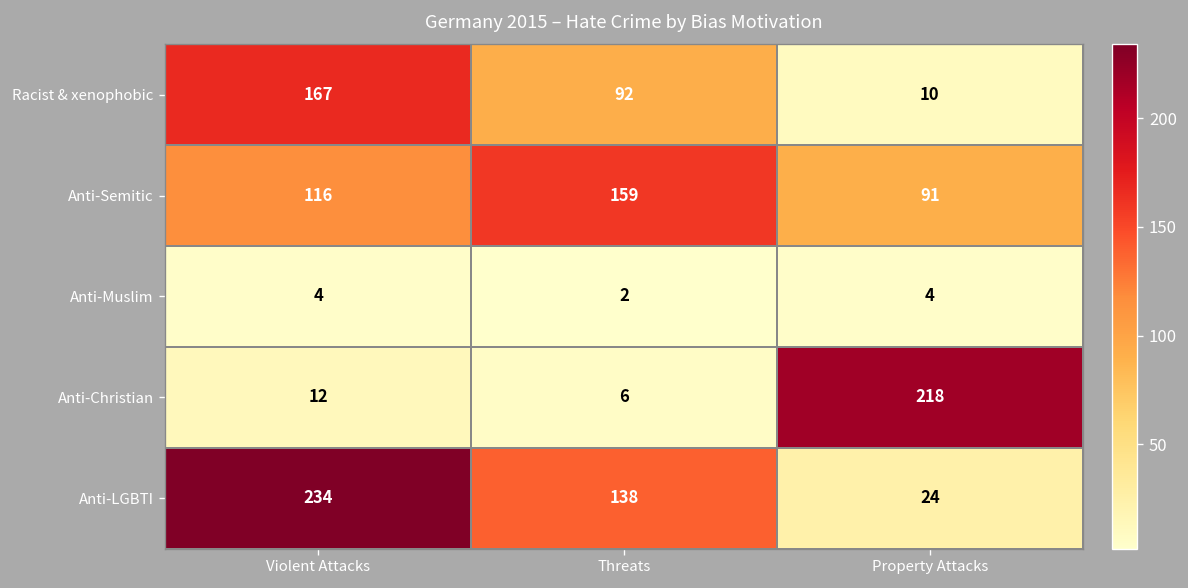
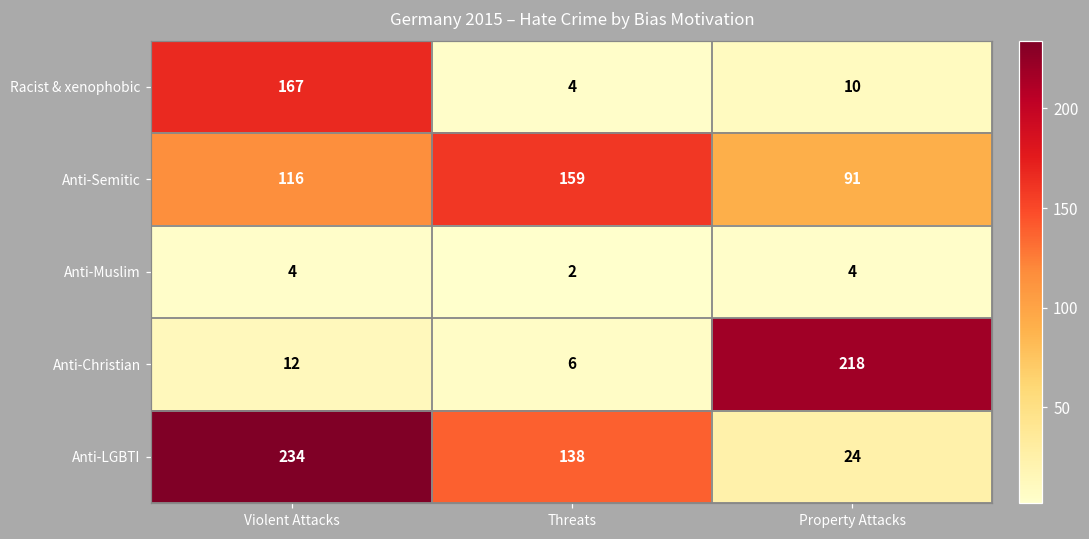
Racist & xenophobic, Threats: 92 -> 4
